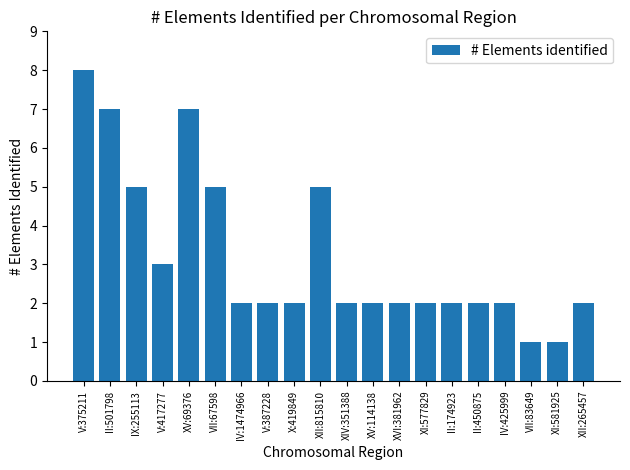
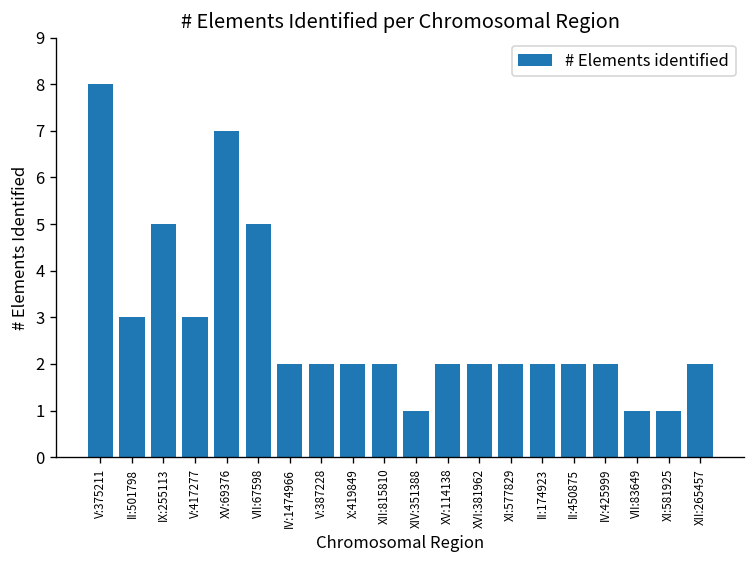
II:501798: 7 -> 3
XII:815810: 5 -> 2
XIV:351388: 2 -> 1
